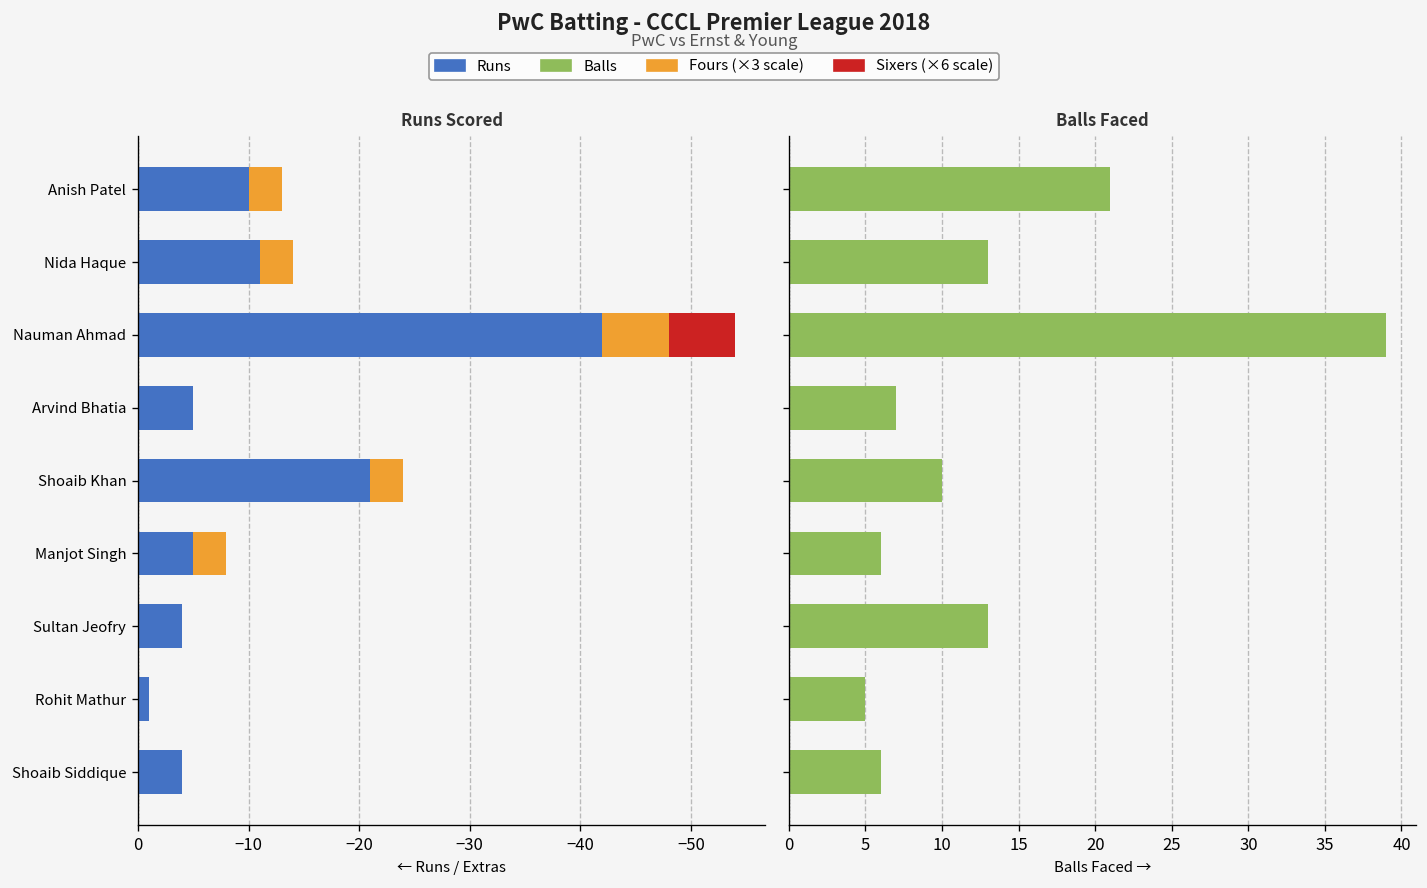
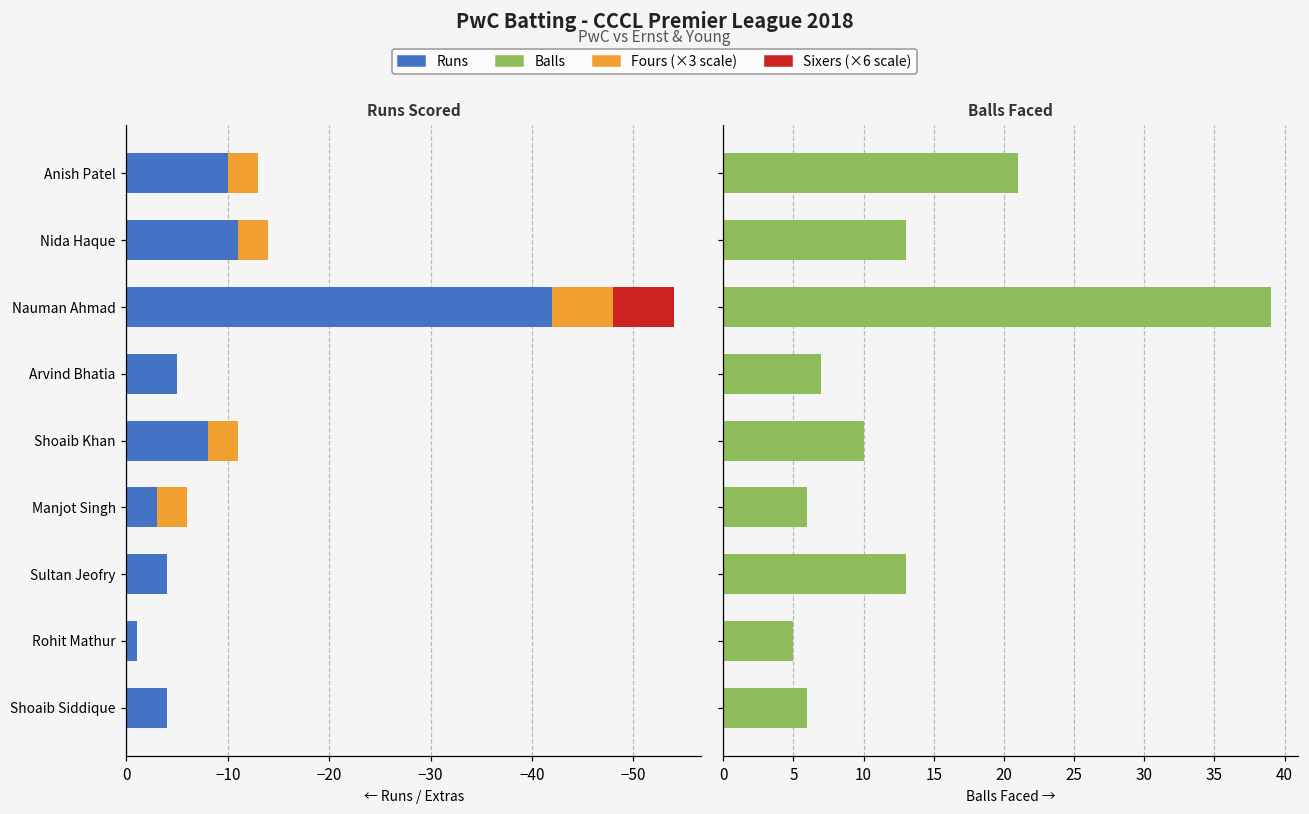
Runs Scored, Runs, Shoaib Khan: -21 -> -8
Runs Scored, Runs, Manjot Singh: -5 -> -3
